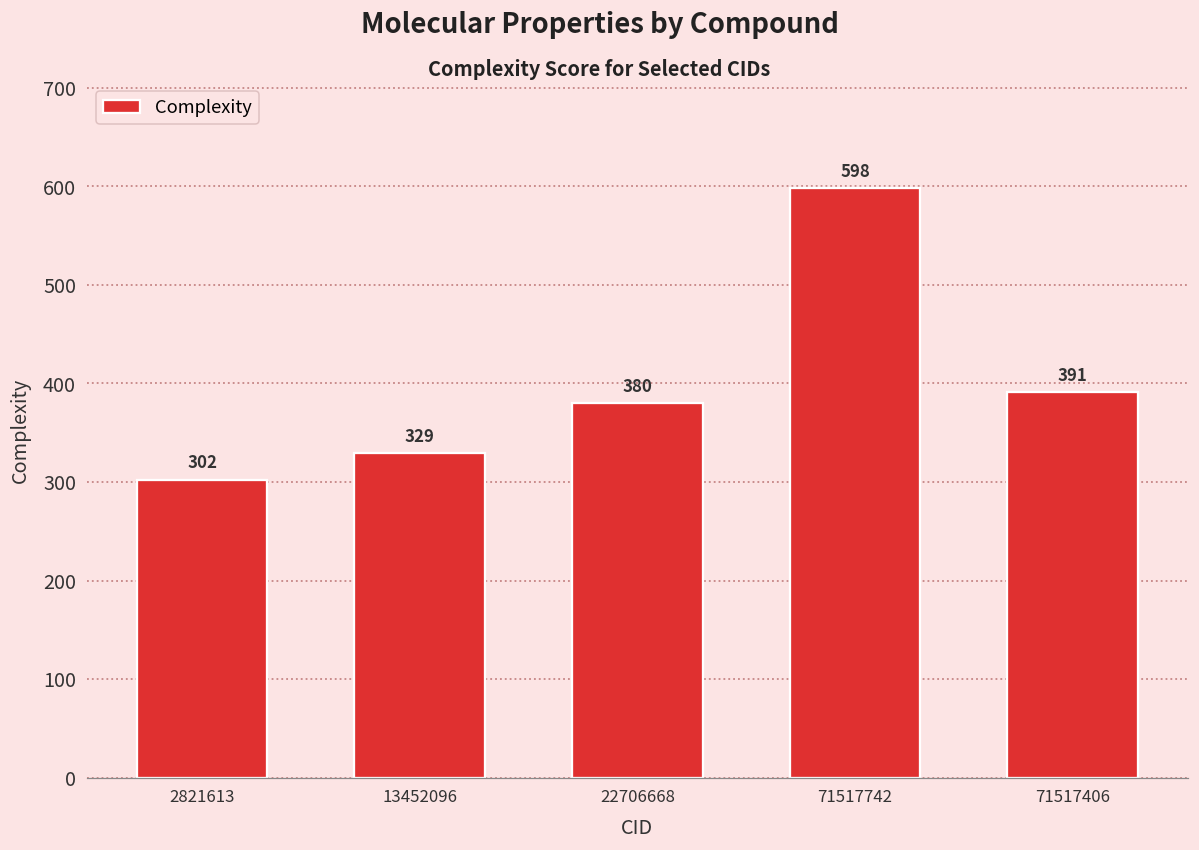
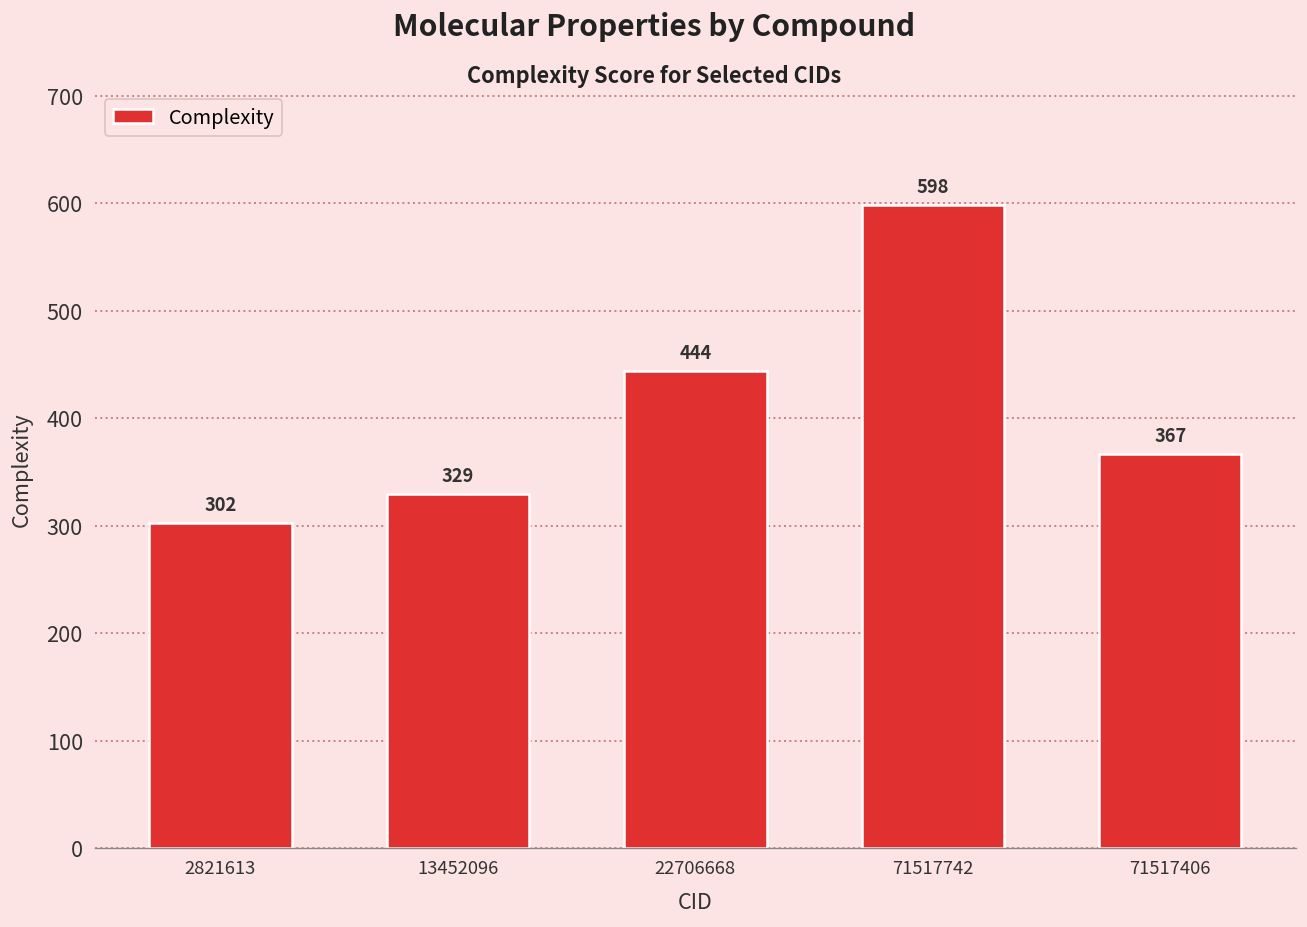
22706668: 380 -> 444
71517406: 391 -> 367
